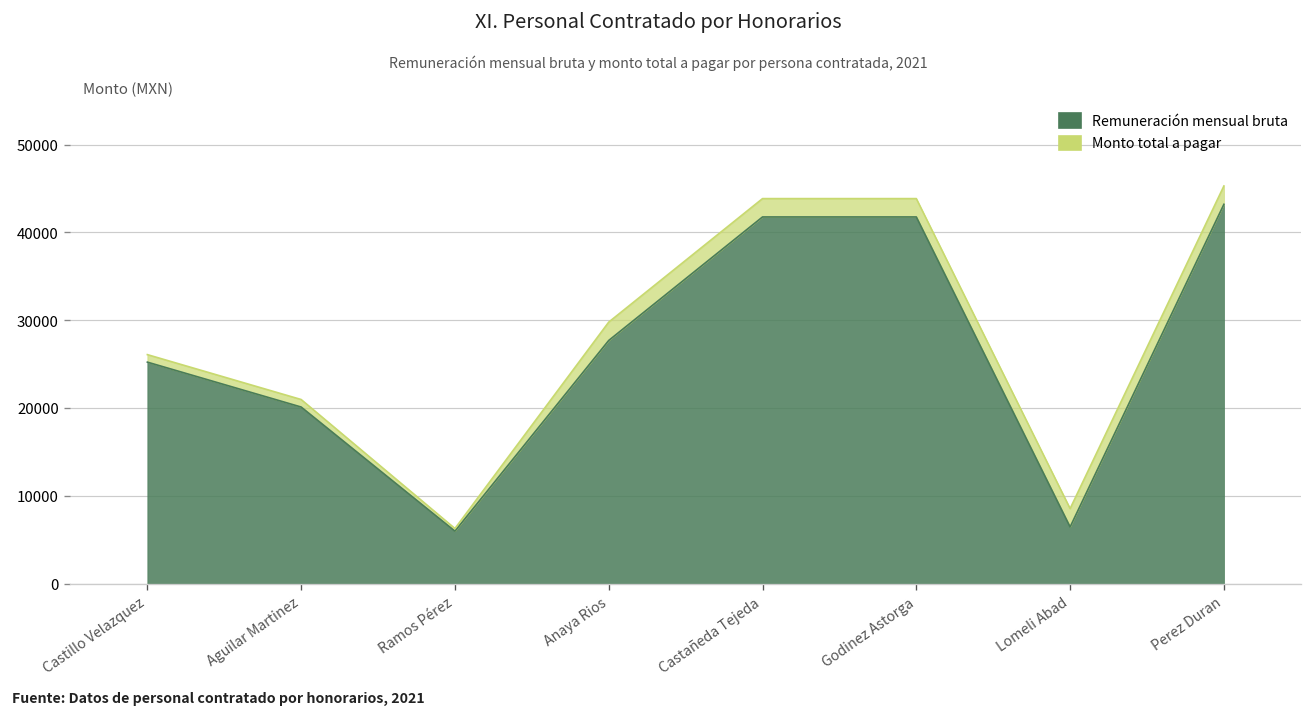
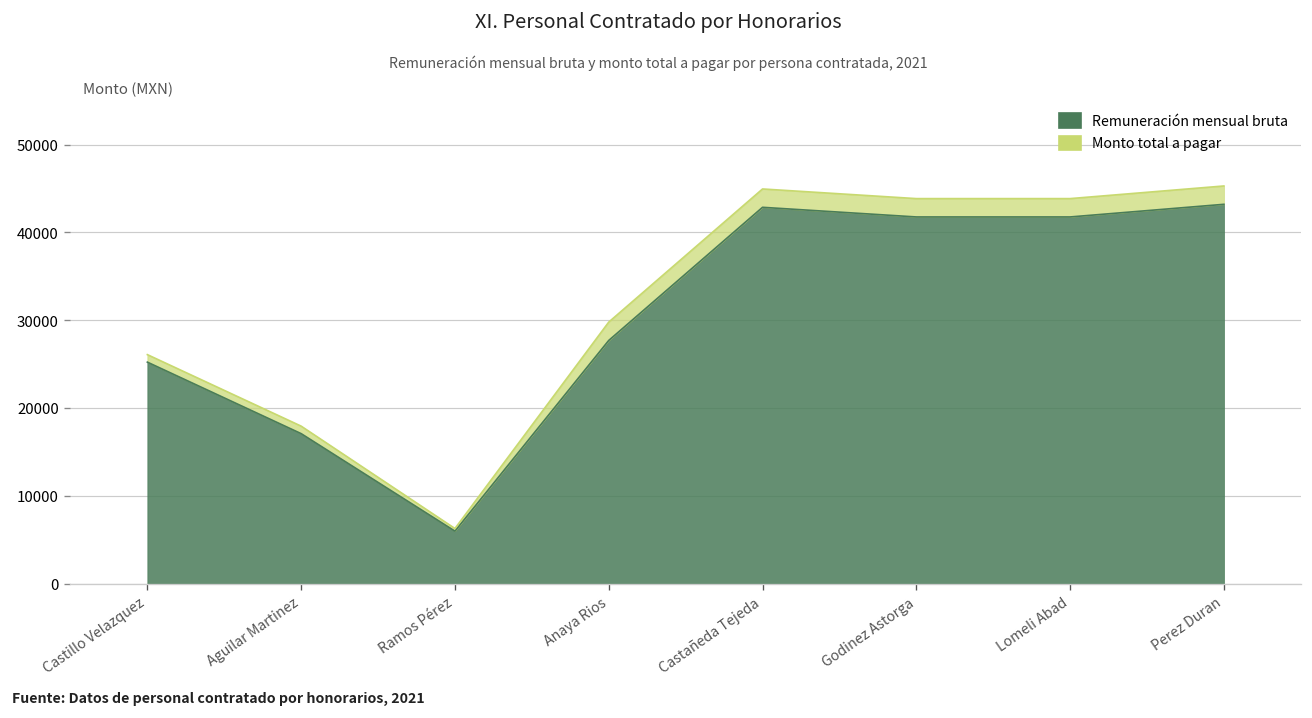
Remuneración mensual bruta, Aguilar Martinez: 20000 -> 17000
Remuneración mensual bruta, Castañeda Tejeda: 42000 -> 43000
Remuneración mensual bruta, Lomeli Abad: 6000 -> 42000
